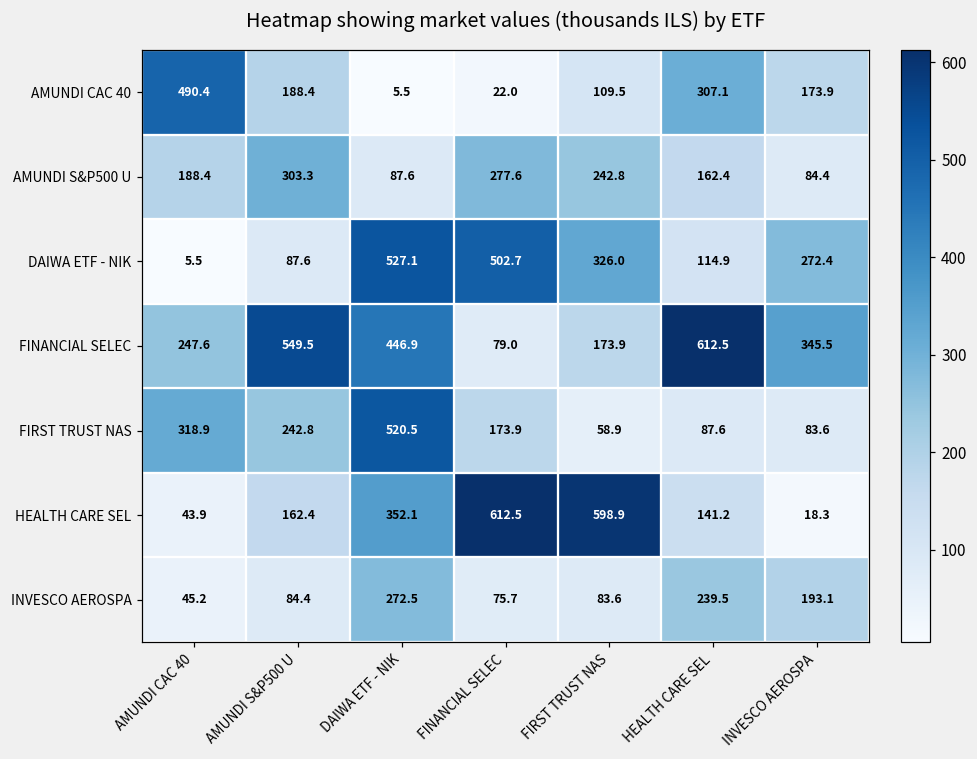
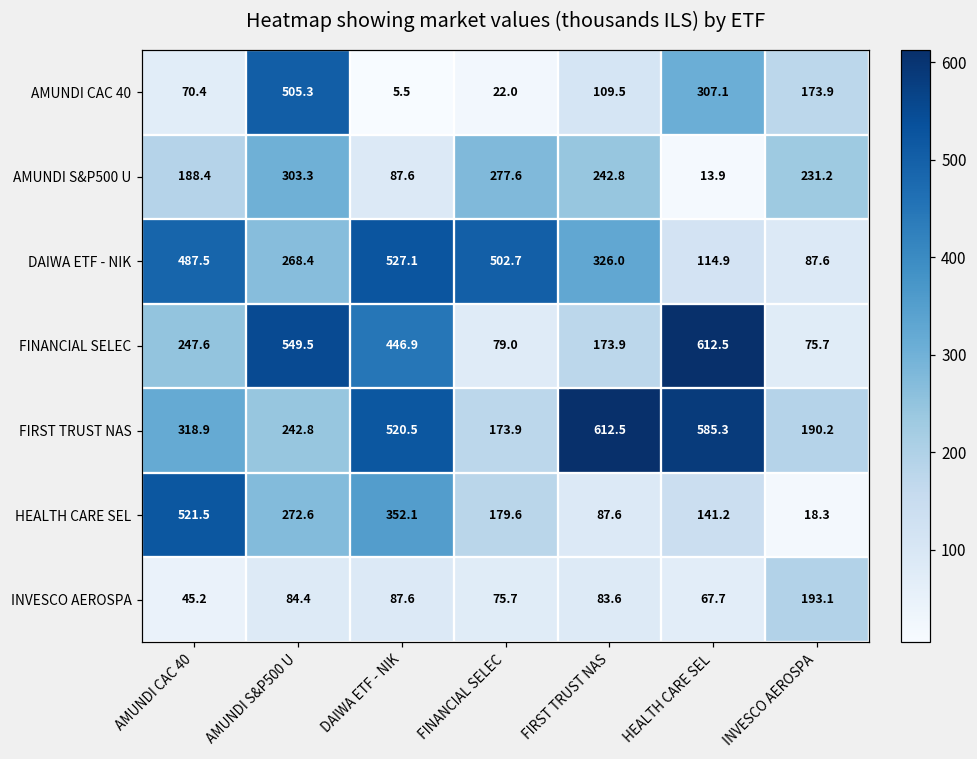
AMUNDI CAC 40, AMUNDI CAC 40: 490.4 -> 70.4
AMUNDI CAC 40, AMUNDI S&P500 U: 188.4 -> 505.3
AMUNDI S&P500 U, HEALTH CARE SEL: 162.4 -> 13.9
AMUNDI S&P500 U, INVESCO AEROSPA: 84.4 -> 231.2
DAIWA ETF - NIK, AMUNDI CAC 40: 5.5 -> 487.5
DAIWA ETF - NIK, AMUNDI S&P500 U: 87.6 -> 268.4
DAIWA ETF - NIK, INVESCO AEROSPA: 272.4 -> 87.6
FINANCIAL SELEC, INVESCO AEROSPA: 345.5 -> 75.7
FIRST TRUST NAS, FIRST TRUST NAS: 58.9 -> 612.5
FIRST TRUST NAS, HEALTH CARE SEL: 87.6 -> 585.3
FIRST TRUST NAS, INVESCO AEROSPA: 83.6 -> 190.2
HEALTH CARE SEL, AMUNDI CAC 40: 43.9 -> 521.5
HEALTH CARE SEL, AMUNDI S&P500 U: 162.4 -> 272.6
HEALTH CARE SEL, FINANCIAL SELEC: 612.5 -> 179.6
HEALTH CARE SEL, FIRST TRUST NAS: 598.9 -> 87.6
INVESCO AEROSPA, DAIWA ETF - NIK: 272.5 -> 87.6
INVESCO AEROSPA, HEALTH CARE SEL: 239.5 -> 67.7
